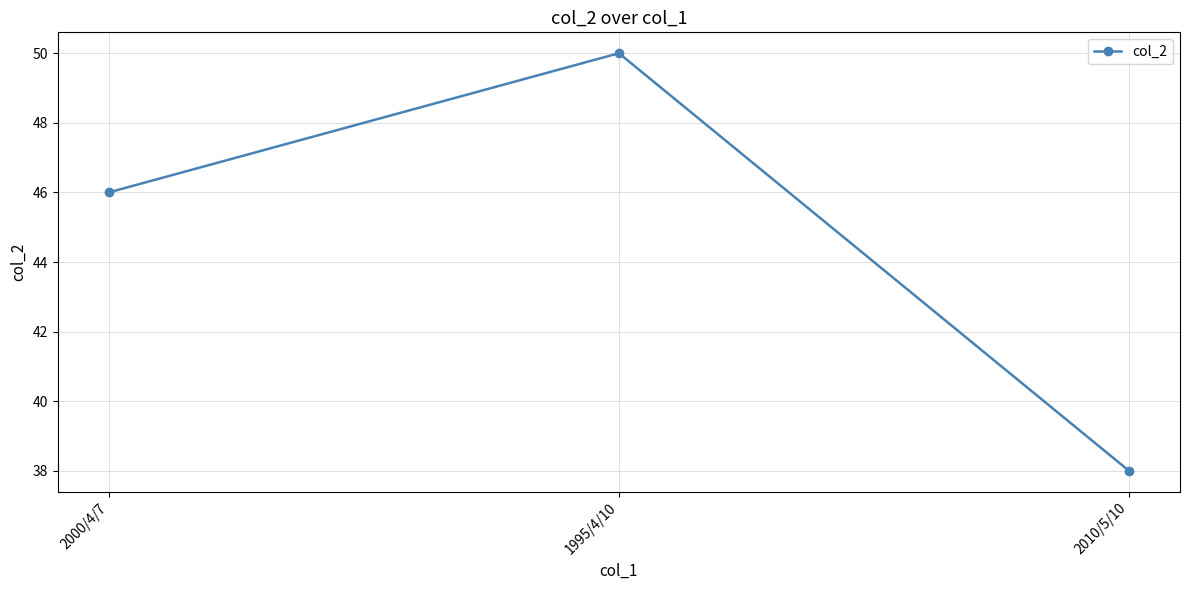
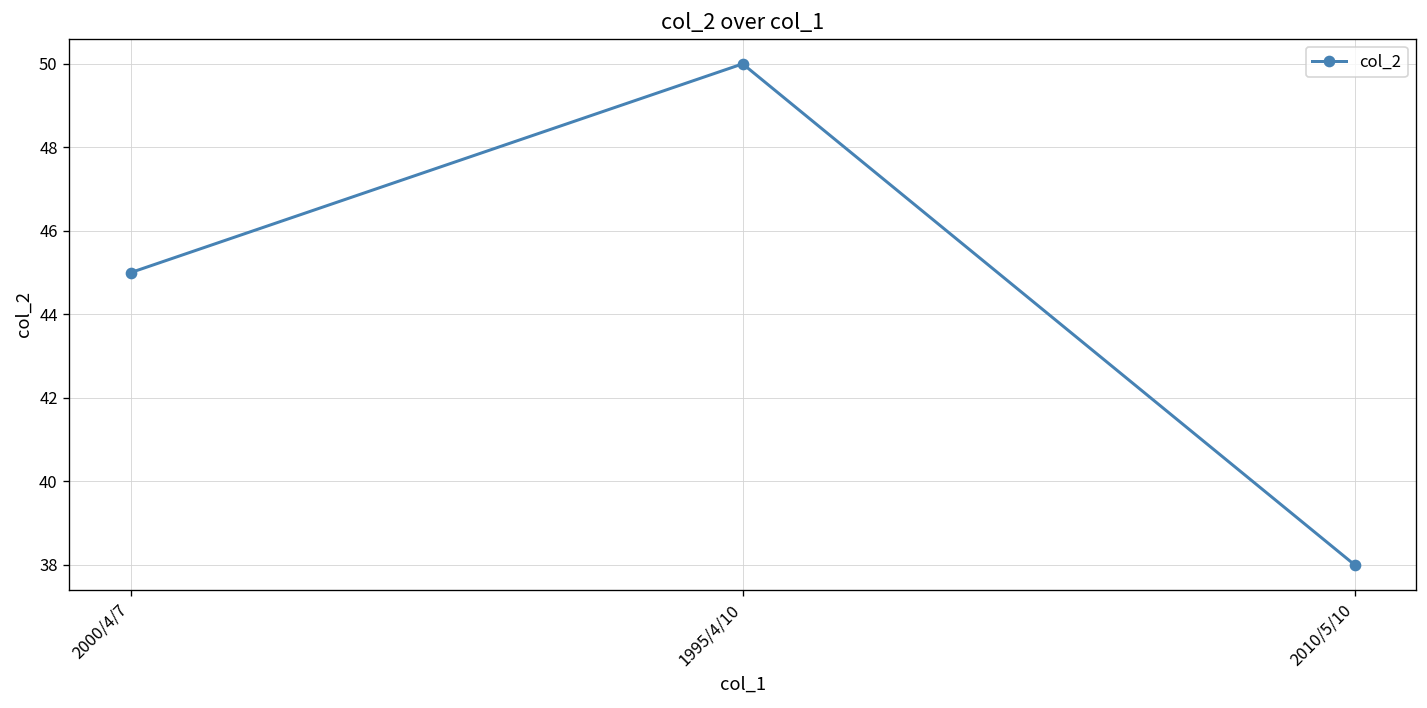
2000/4/7: 46 -> 45
